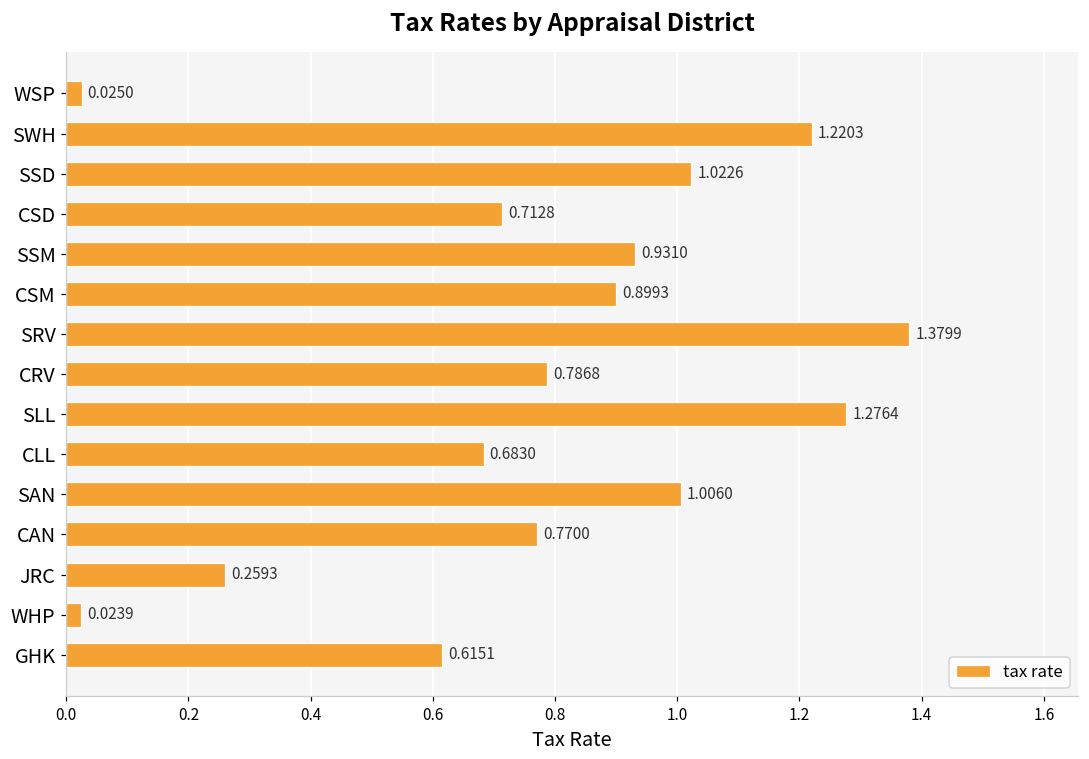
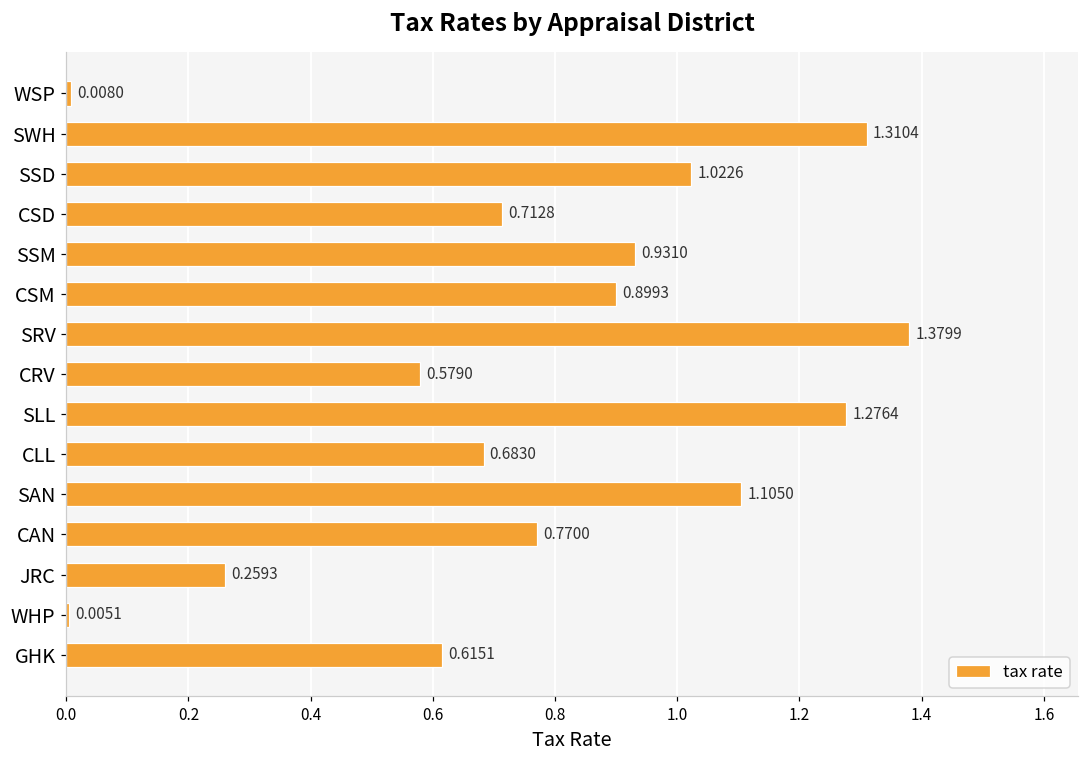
WSP: 0.0250 -> 0.0080
SWH: 1.2203 -> 1.3104
CRV: 0.7868 -> 0.5790
SAN: 1.0060 -> 1.1050
WHP: 0.0239 -> 0.0051
